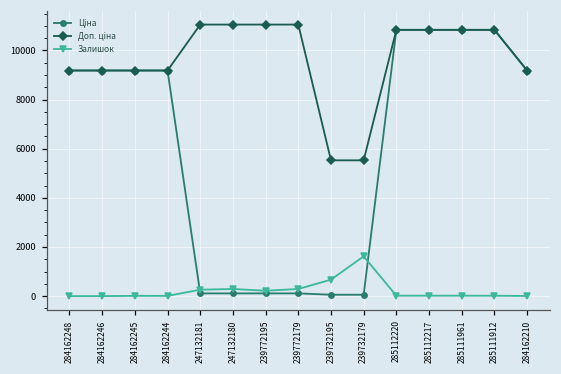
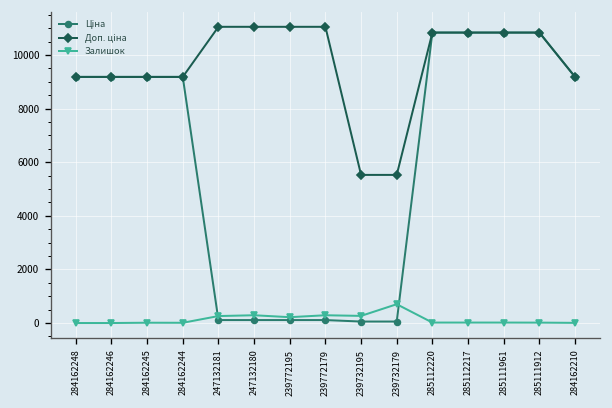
Залишок, 239732195: 700 -> 300
Залишок, 239732179: 1600 -> 700
